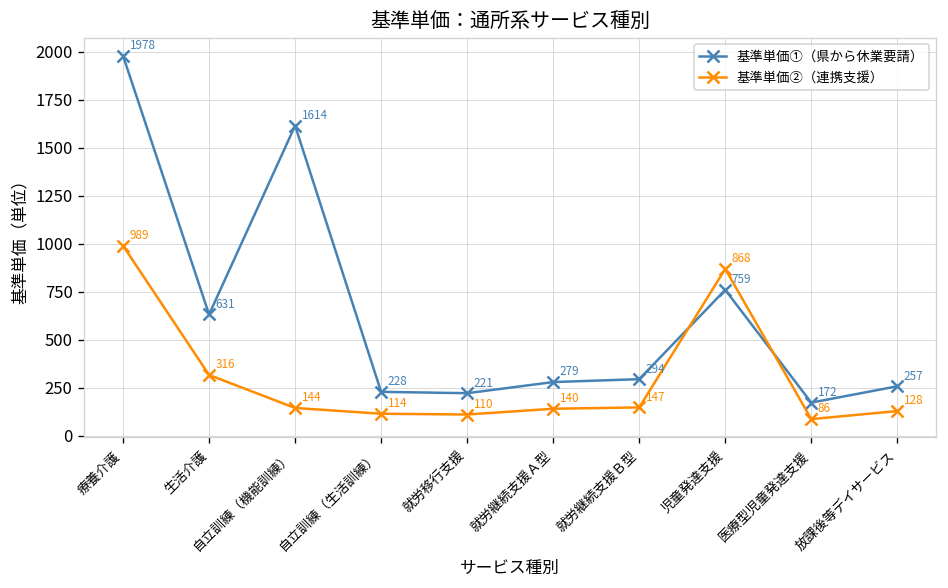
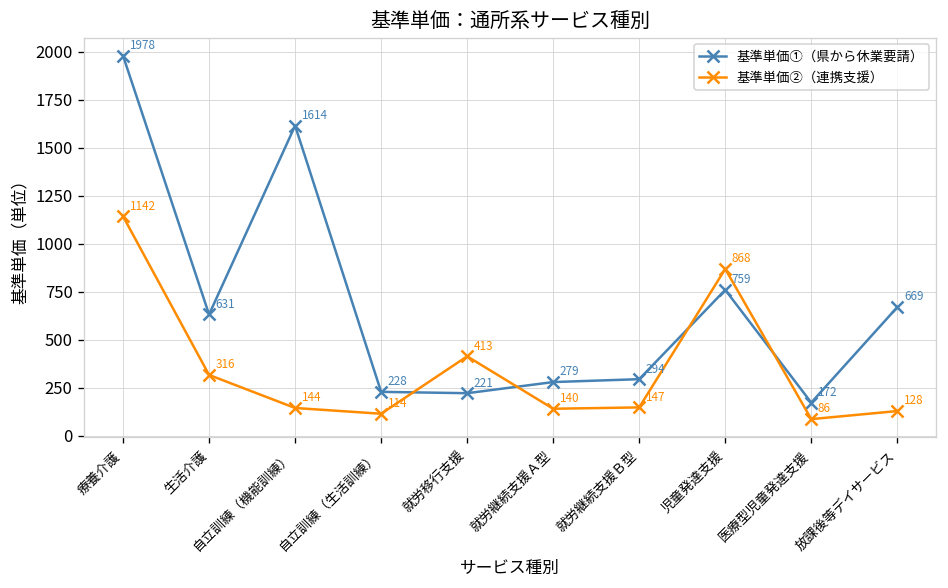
基準単価②（連携支援）, 療養介護: 989 -> 1142
基準単価②（連携支援）, 就労移行支援: 110 -> 413
基準単価①（県から休業要請）, 放課後等デイサービス: 257 -> 669
